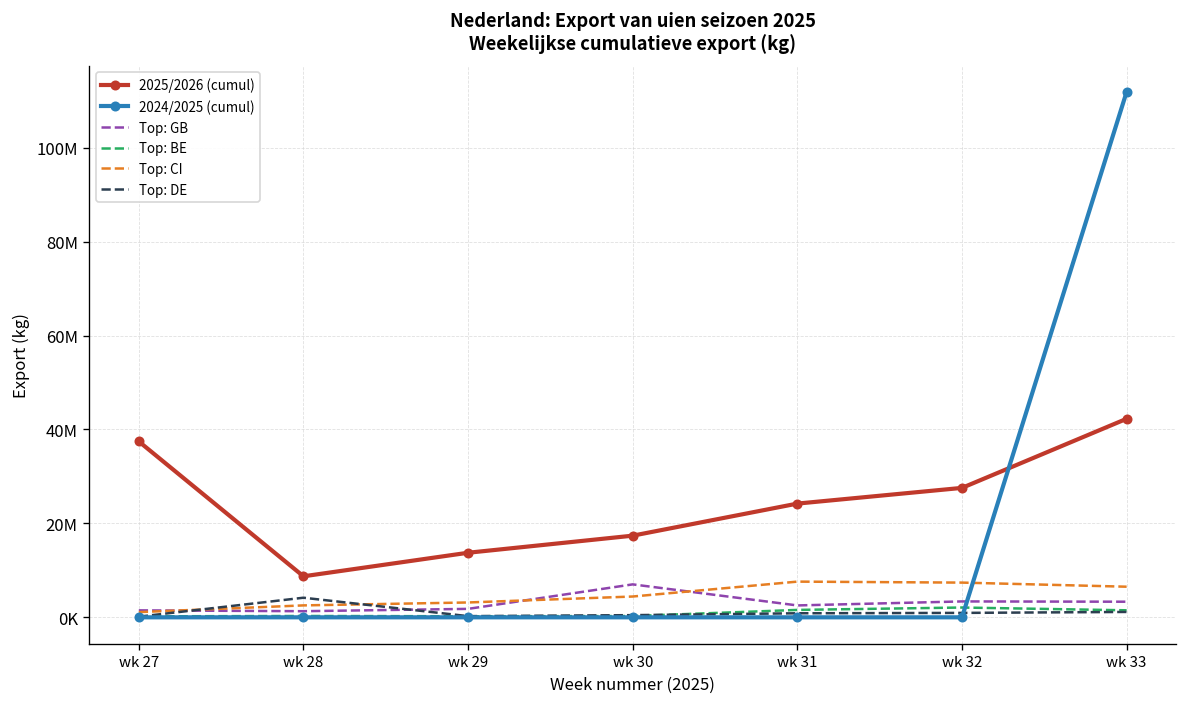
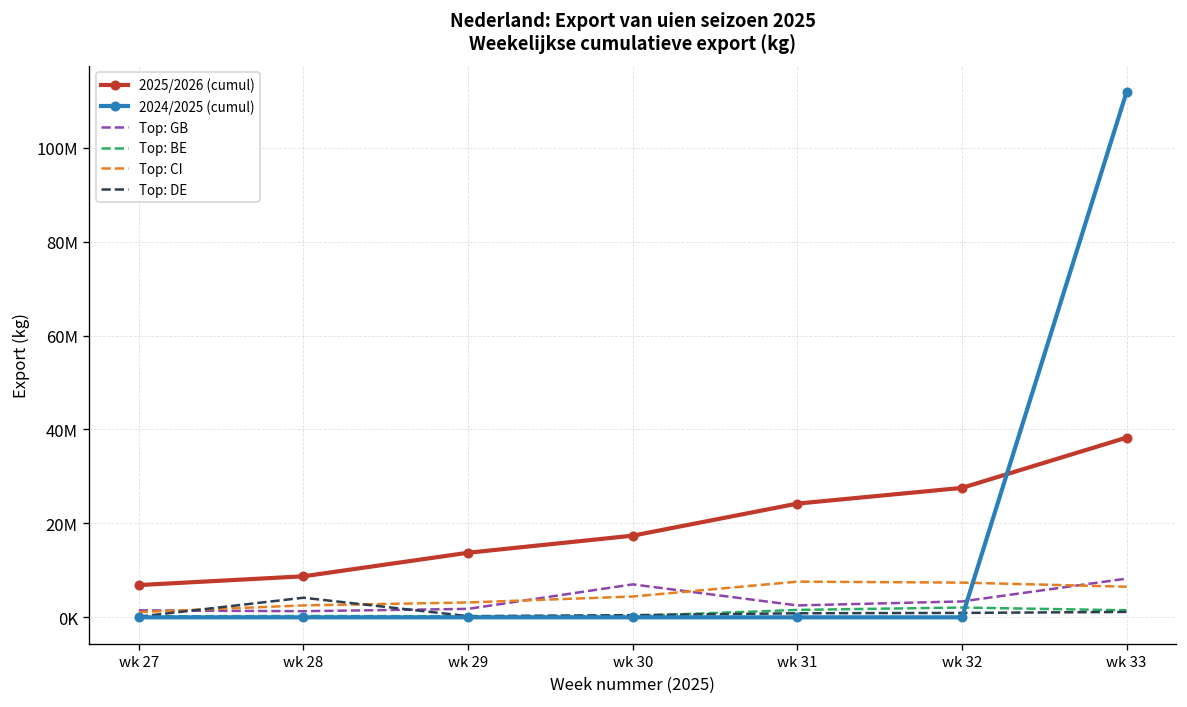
2025/2026 (cumul), wk 27: 37000000 -> 7000000
2025/2026 (cumul), wk 33: 42000000 -> 38000000
Top: GB, wk 33: 3000000 -> 8000000
